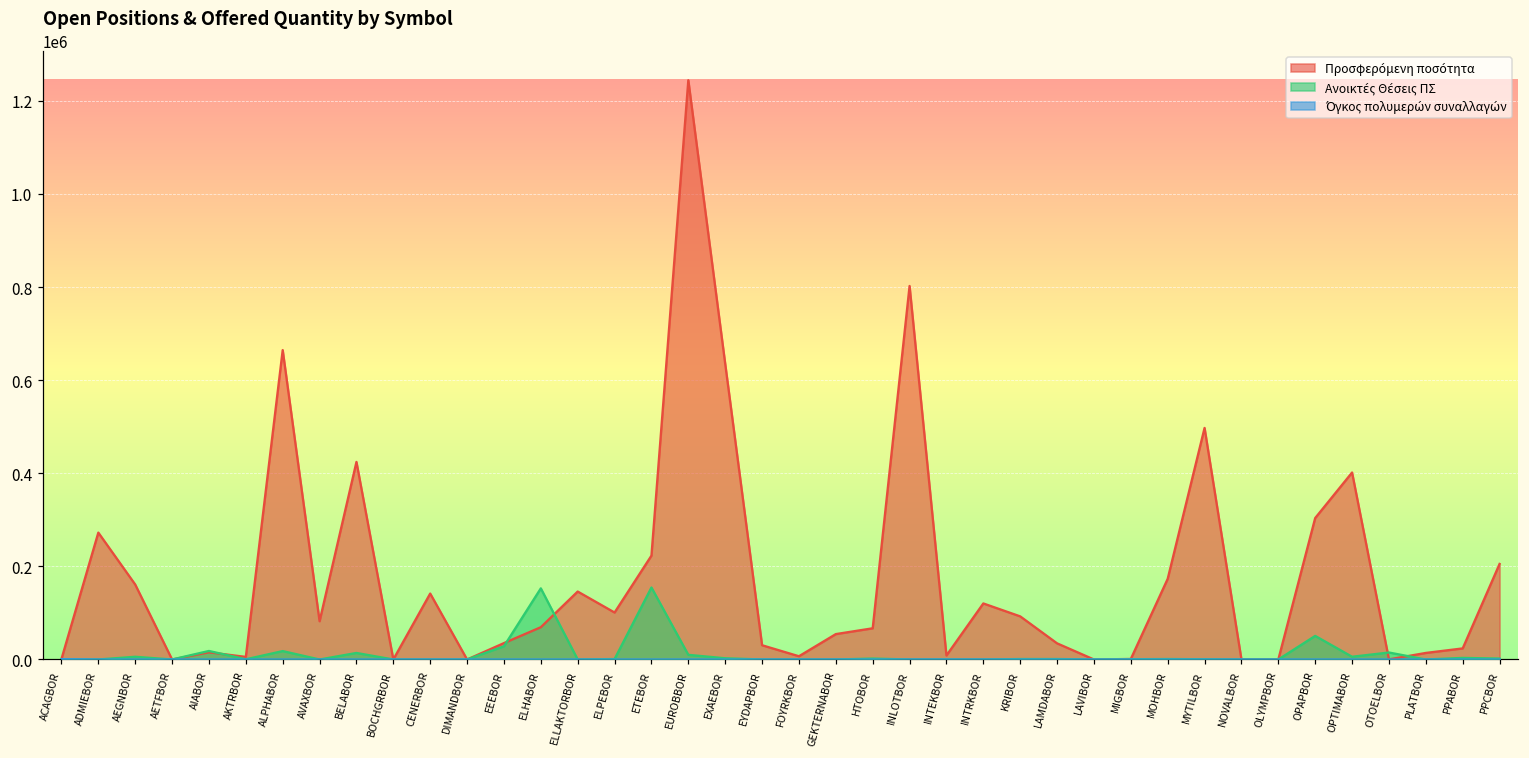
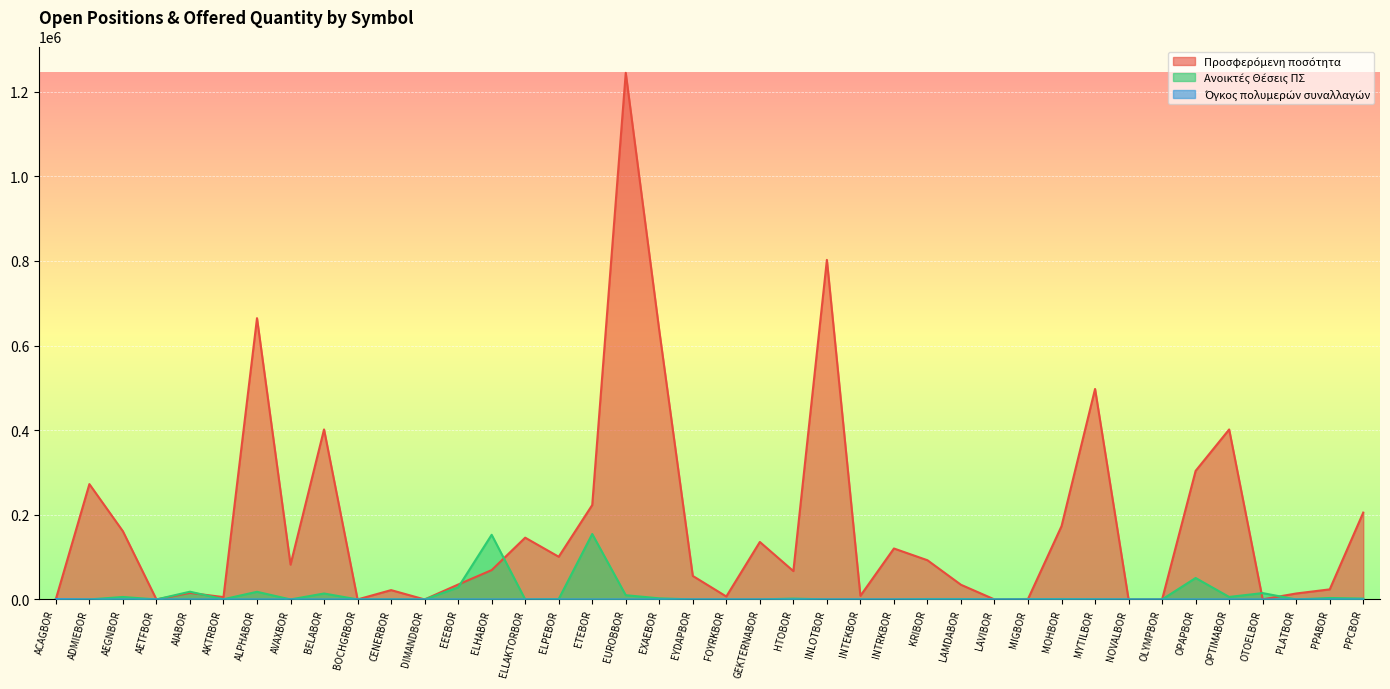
Προσφερόμενη ποσότητα, BELABOR: 420000 -> 400000
Προσφερόμενη ποσότητα, CENERBOR: 140000 -> 20000
Προσφερόμενη ποσότητα, EYDAPBOR: 30000 -> 60000
Προσφερόμενη ποσότητα, GEKTERNABOR: 50000 -> 140000
